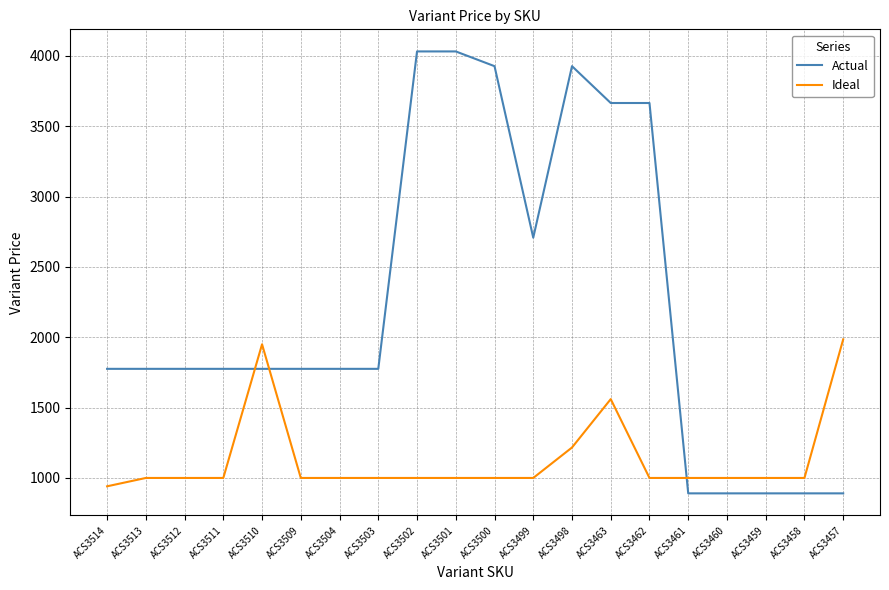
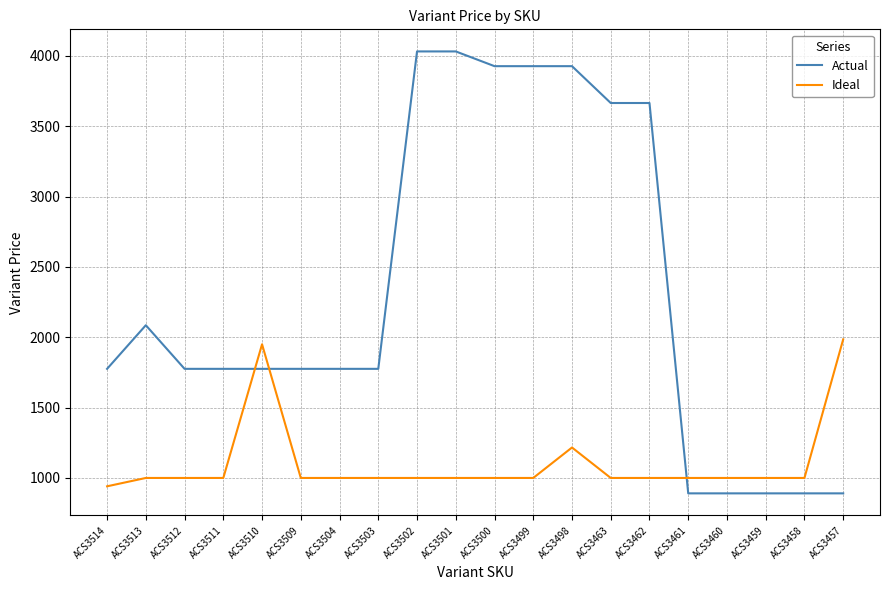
Actual, ACS3513: 1780 -> 2090
Actual, ACS3499: 2710 -> 3930
Ideal, ACS3463: 1560 -> 1000
